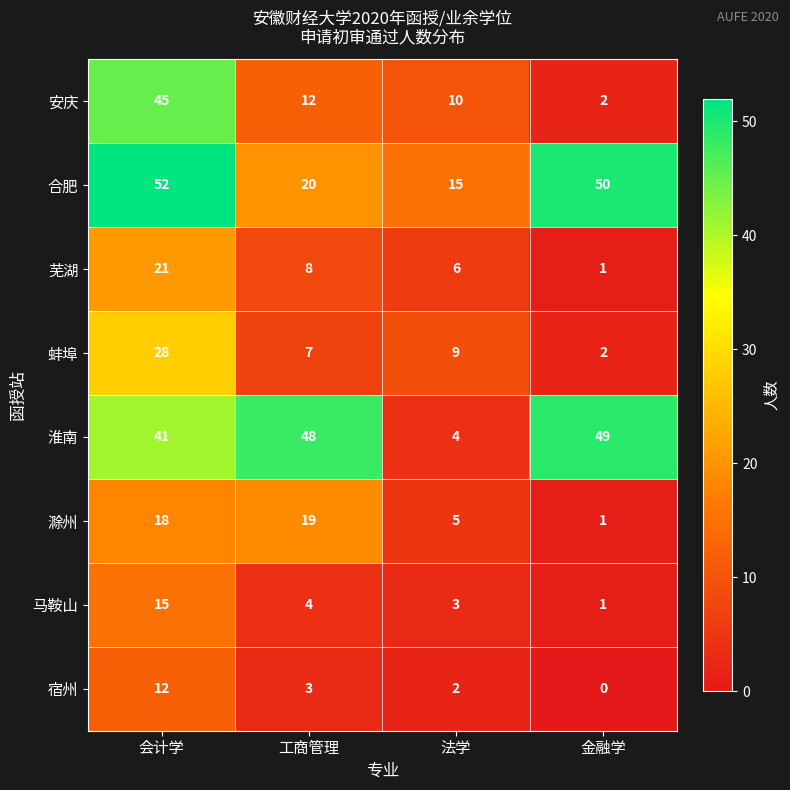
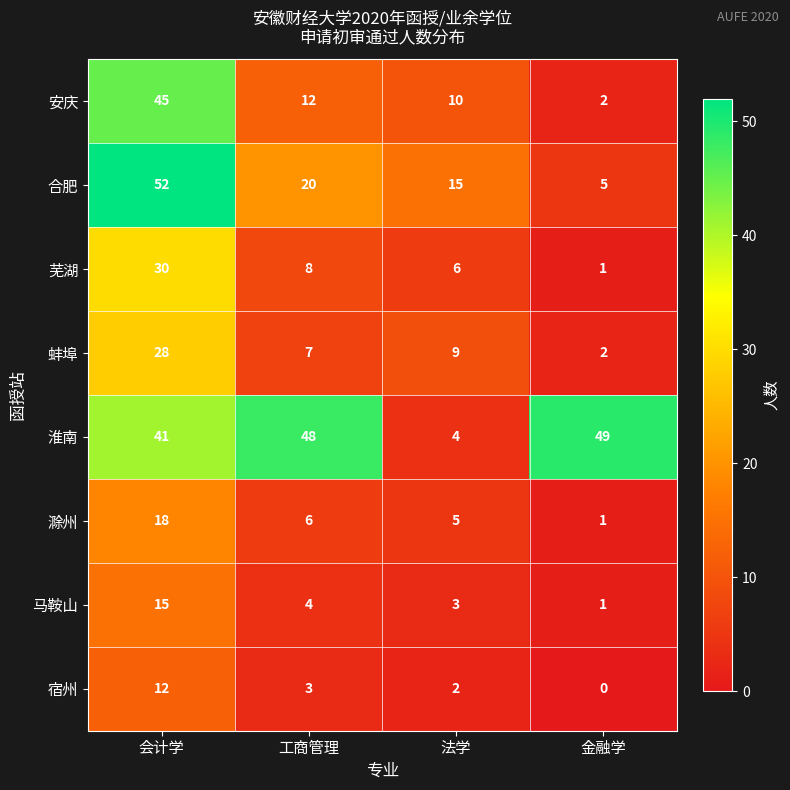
合肥, 金融学: 50 -> 5
芜湖, 会计学: 21 -> 30
滁州, 工商管理: 19 -> 6
